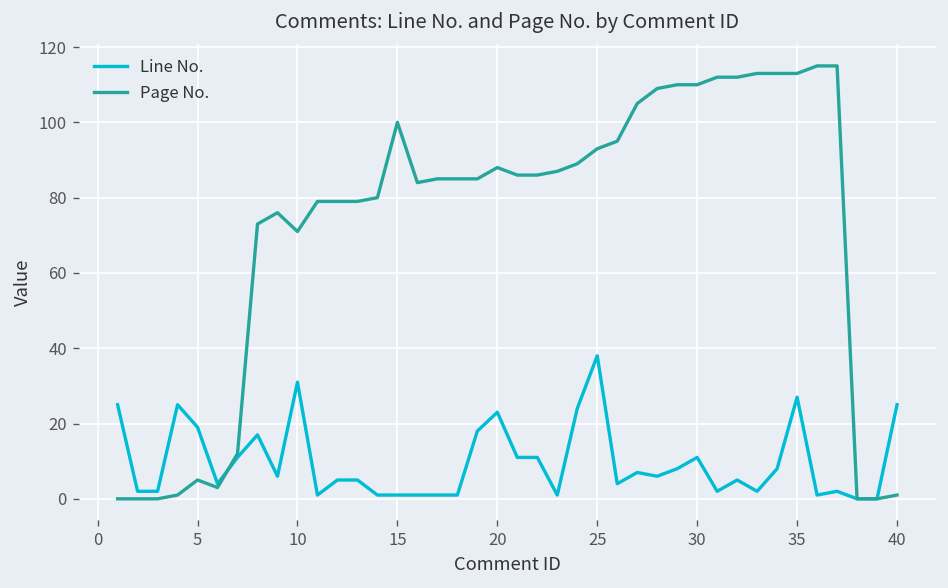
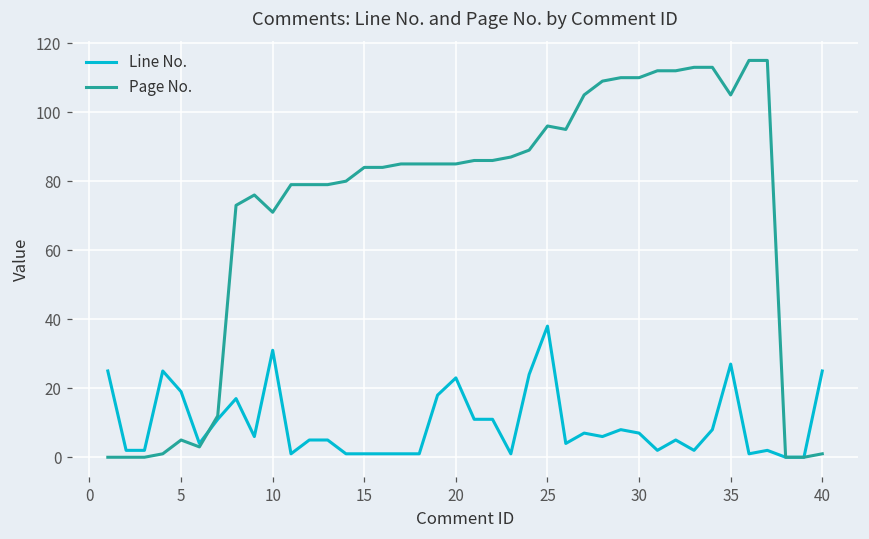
Page No., 15: 100 -> 84
Page No., 20: 88 -> 85
Page No., 25: 93 -> 96
Line No., 30: 11 -> 7
Page No., 35: 113 -> 105
